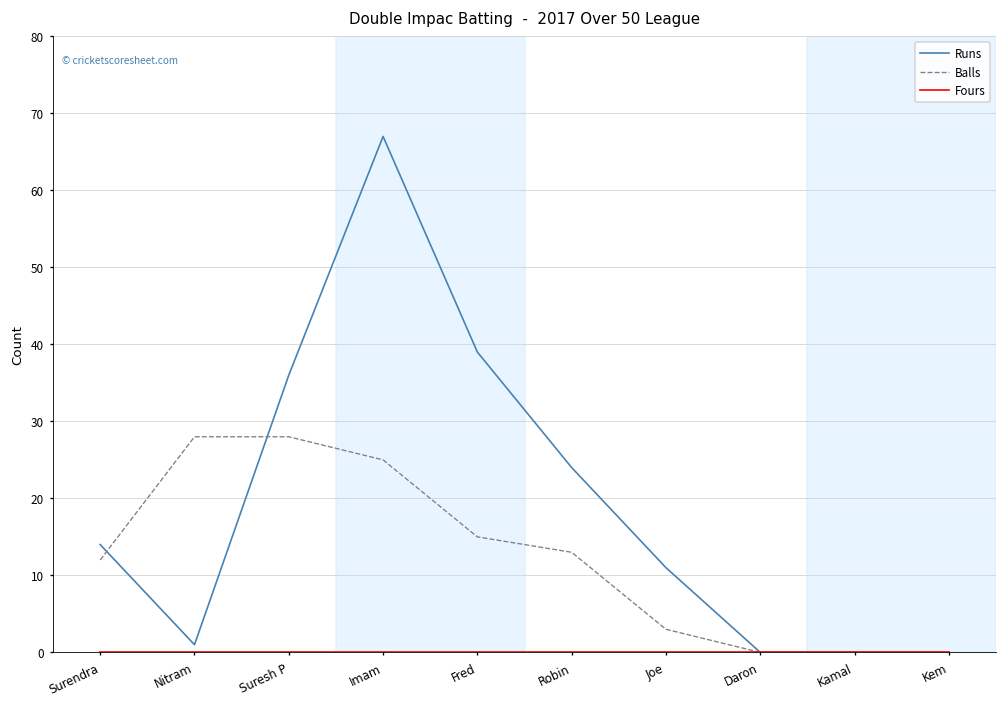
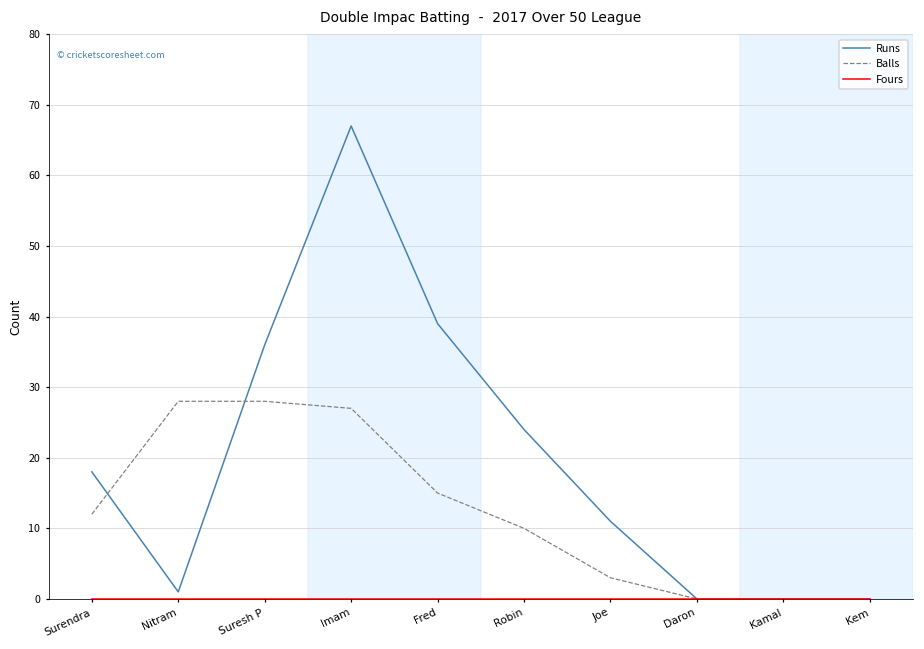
Runs, Surendra: 14 -> 18
Balls, Imam: 25 -> 27
Balls, Robin: 13 -> 10
